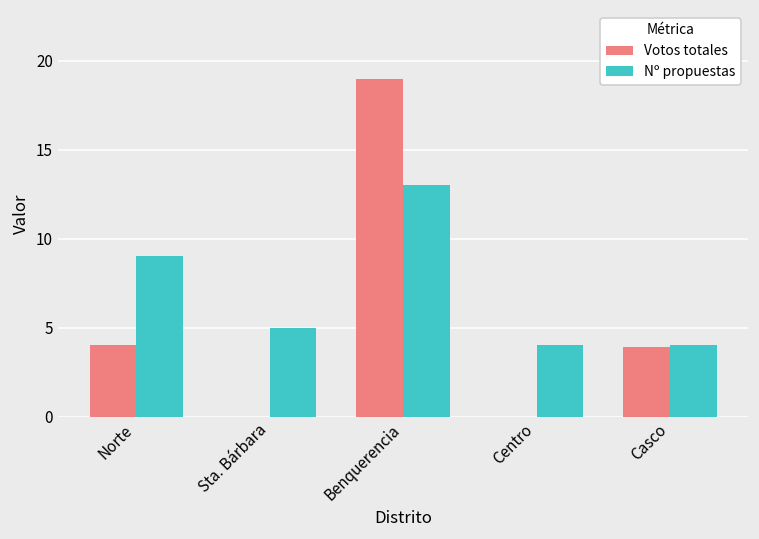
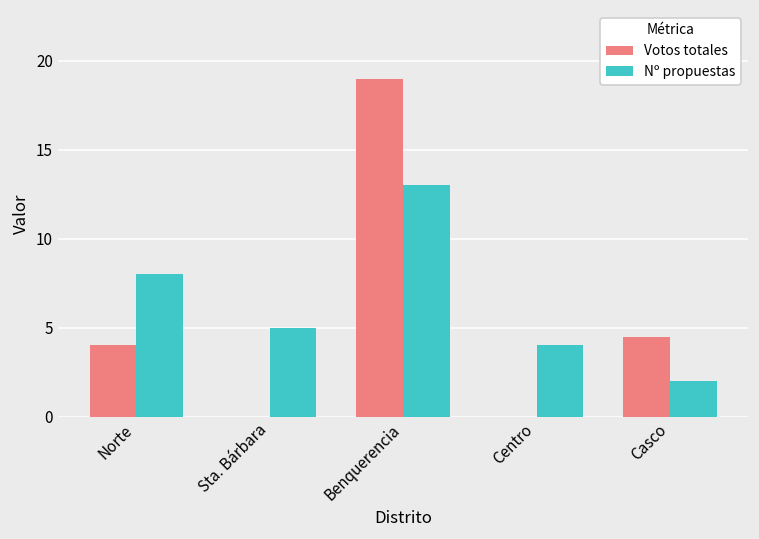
Nº propuestas, Norte: 9 -> 8
Votos totales, Casco: 3.9 -> 4.5
Nº propuestas, Casco: 4 -> 2
